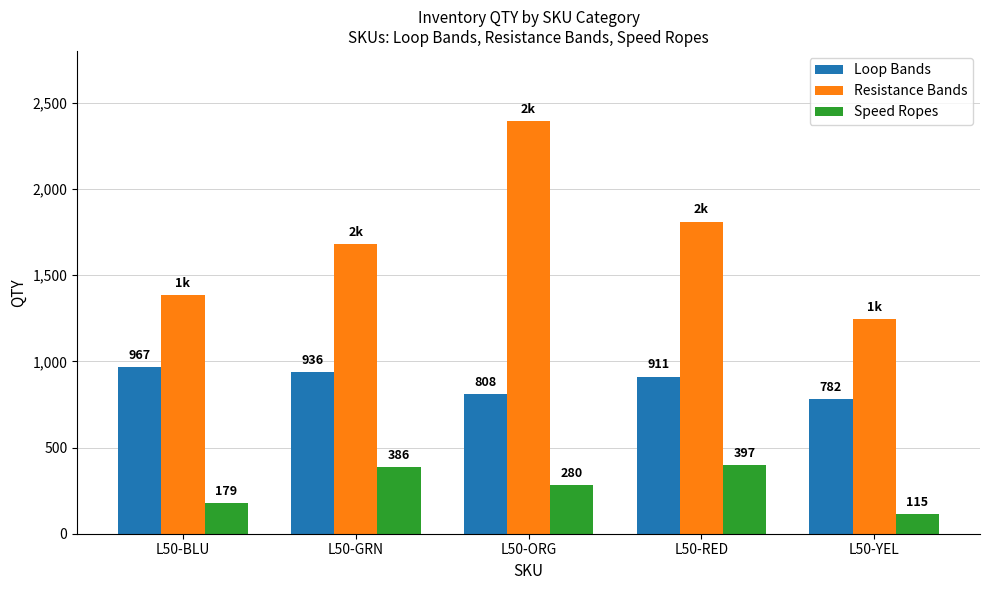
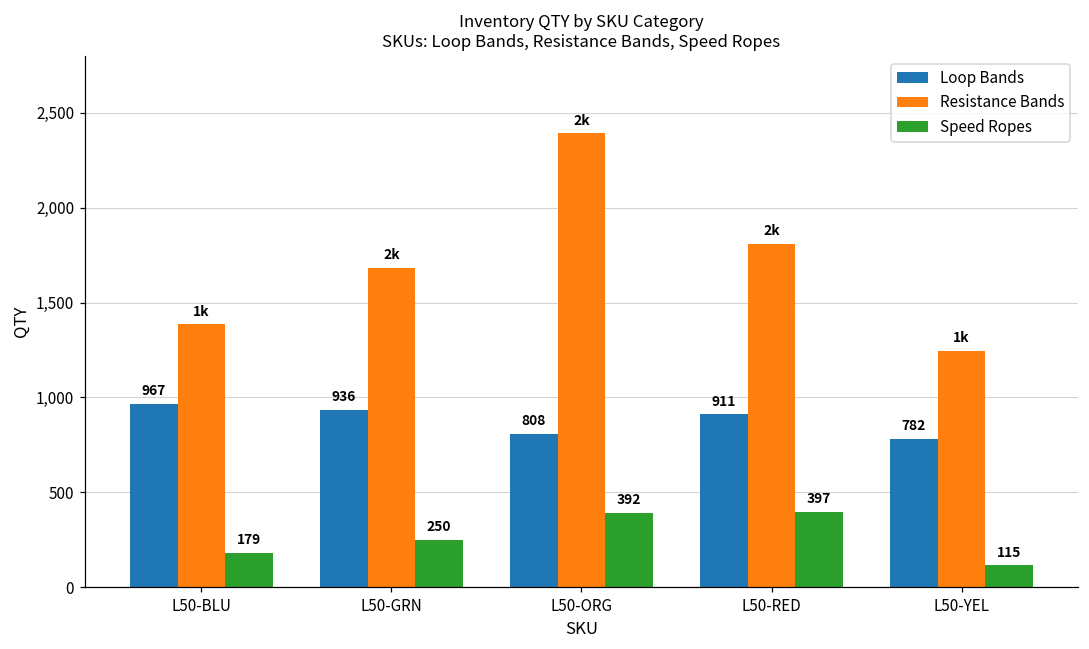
Speed Ropes, L50-GRN: 386 -> 250
Speed Ropes, L50-ORG: 280 -> 392
